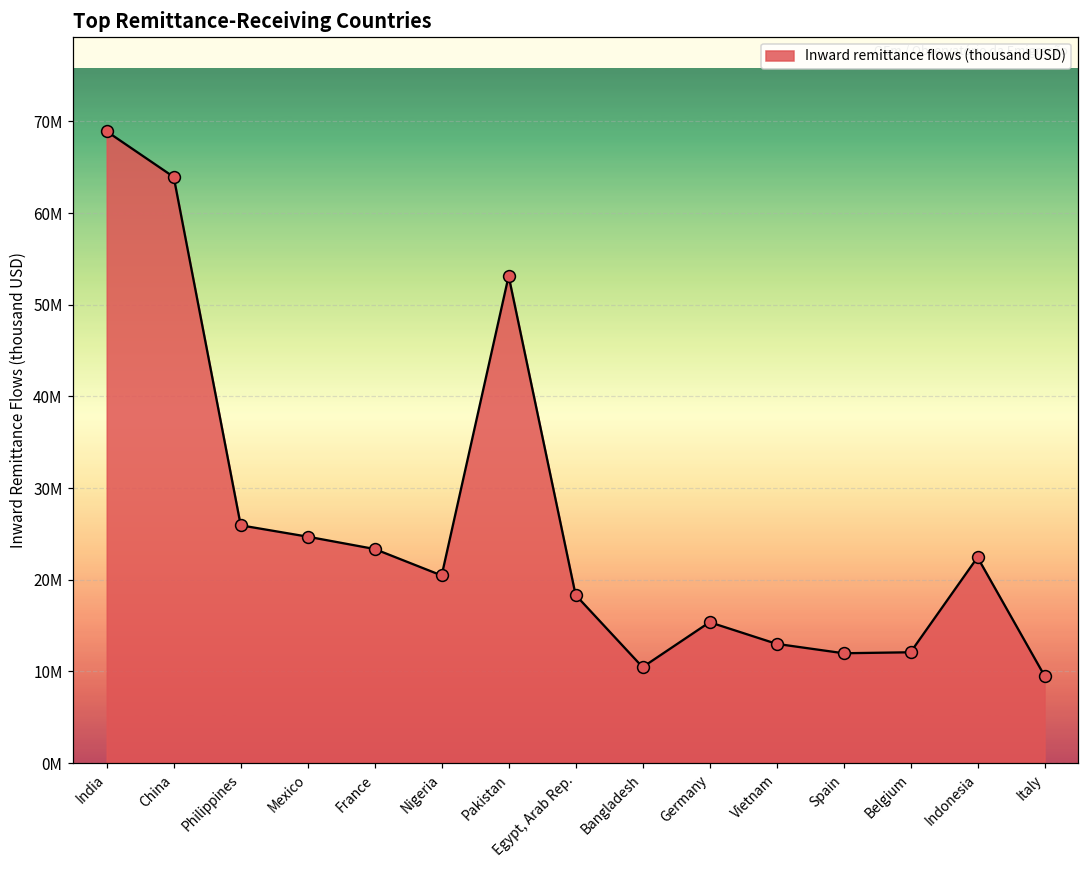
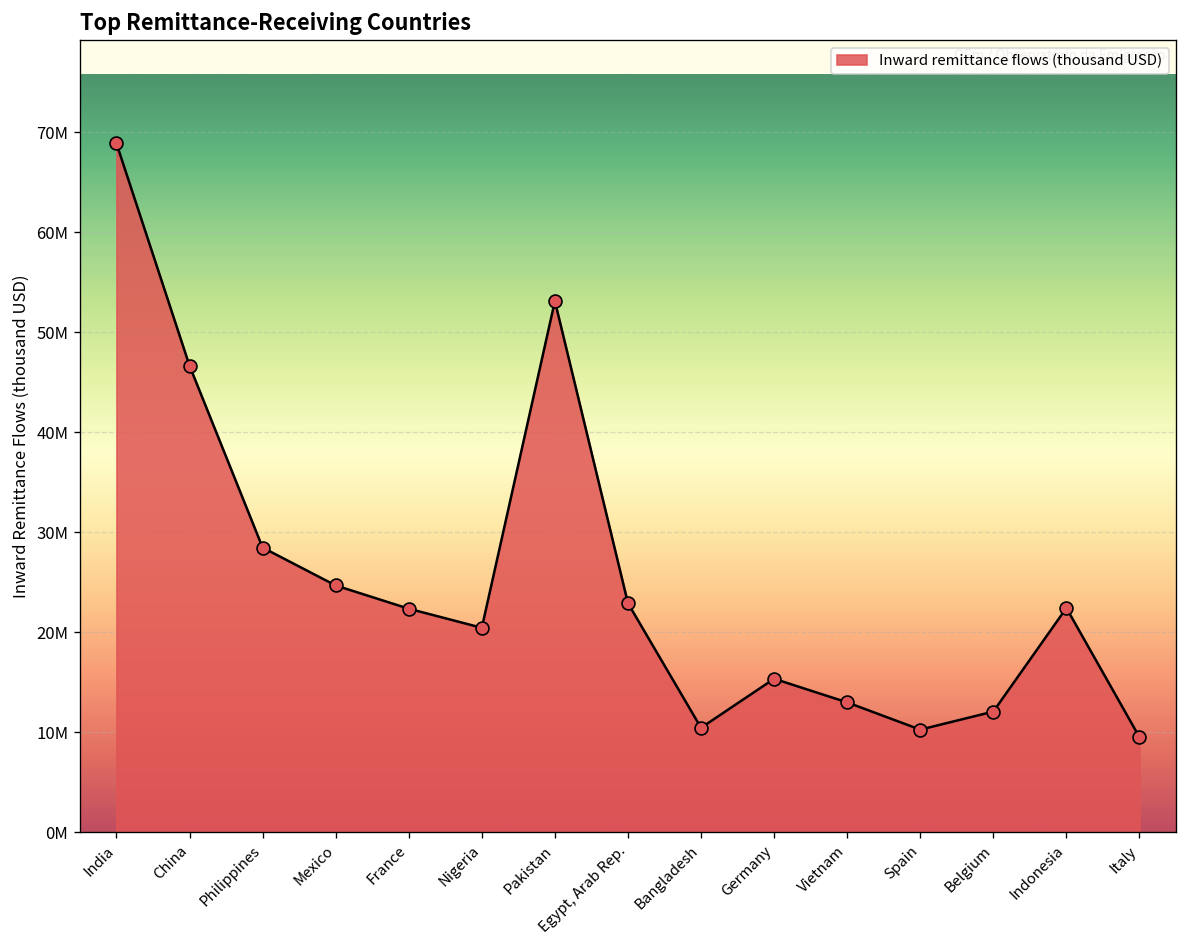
China: 64000000 -> 47000000
Philippines: 26000000 -> 28000000
France: 23000000 -> 22000000
Egypt, Arab Rep.: 18000000 -> 23000000
Spain: 12000000 -> 10000000
